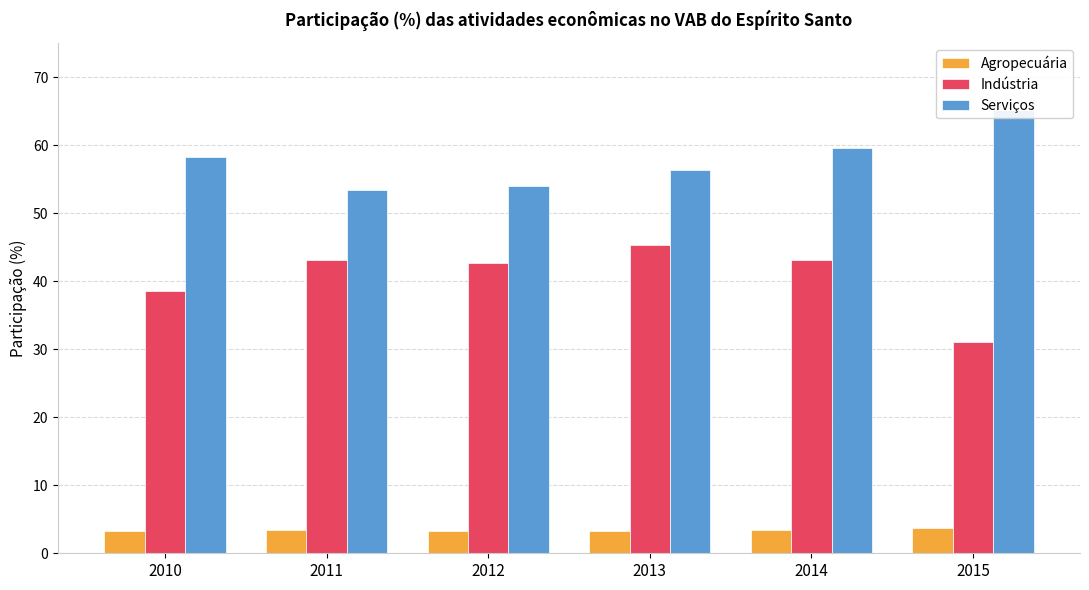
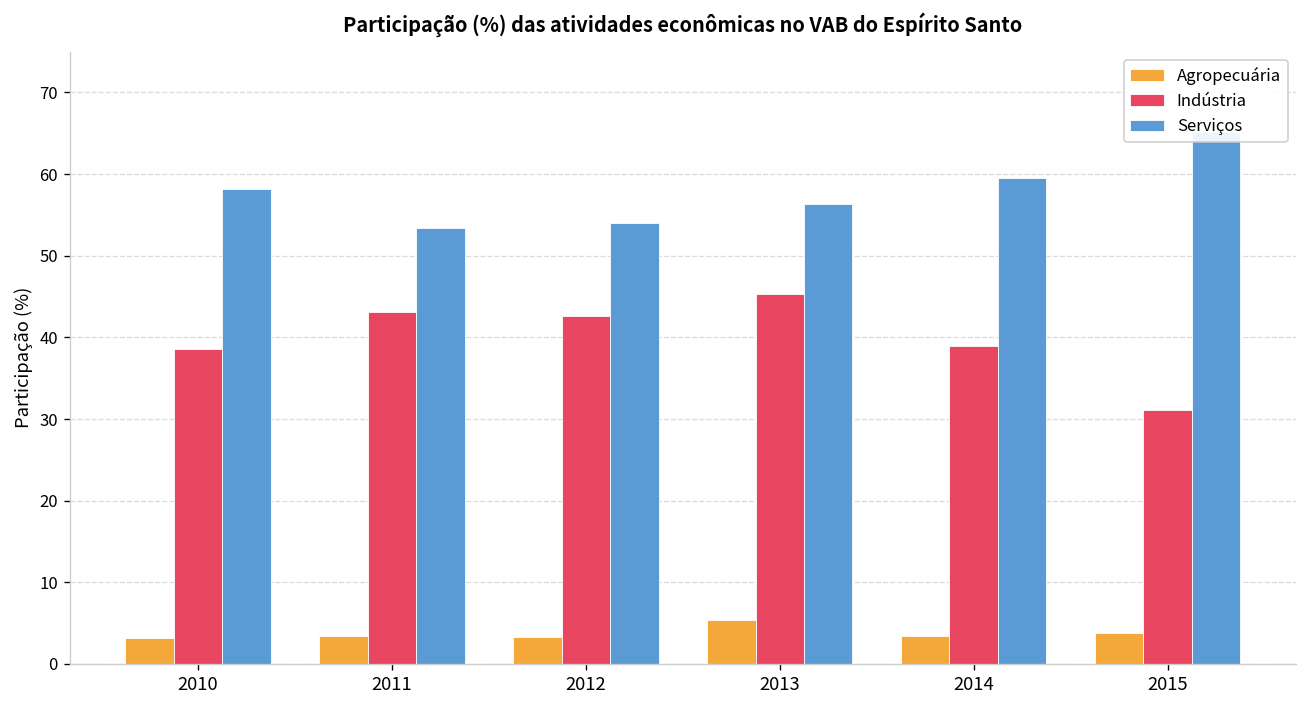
Agropecuária, 2013: 3 -> 5
Indústria, 2014: 43 -> 39
